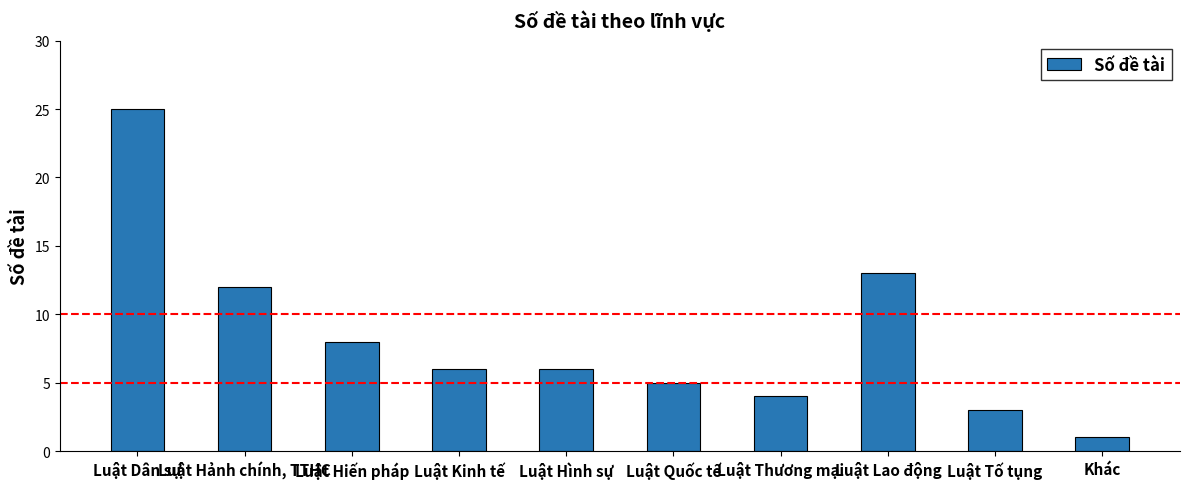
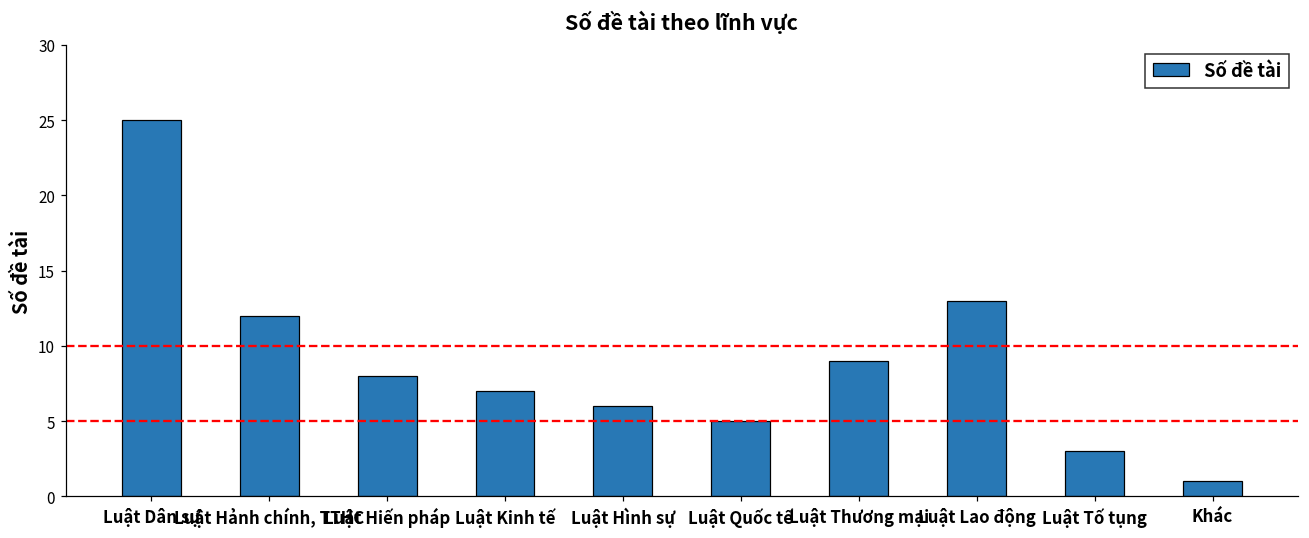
Luật Kinh tế: 6 -> 7
Luật Thương mại: 4 -> 9
